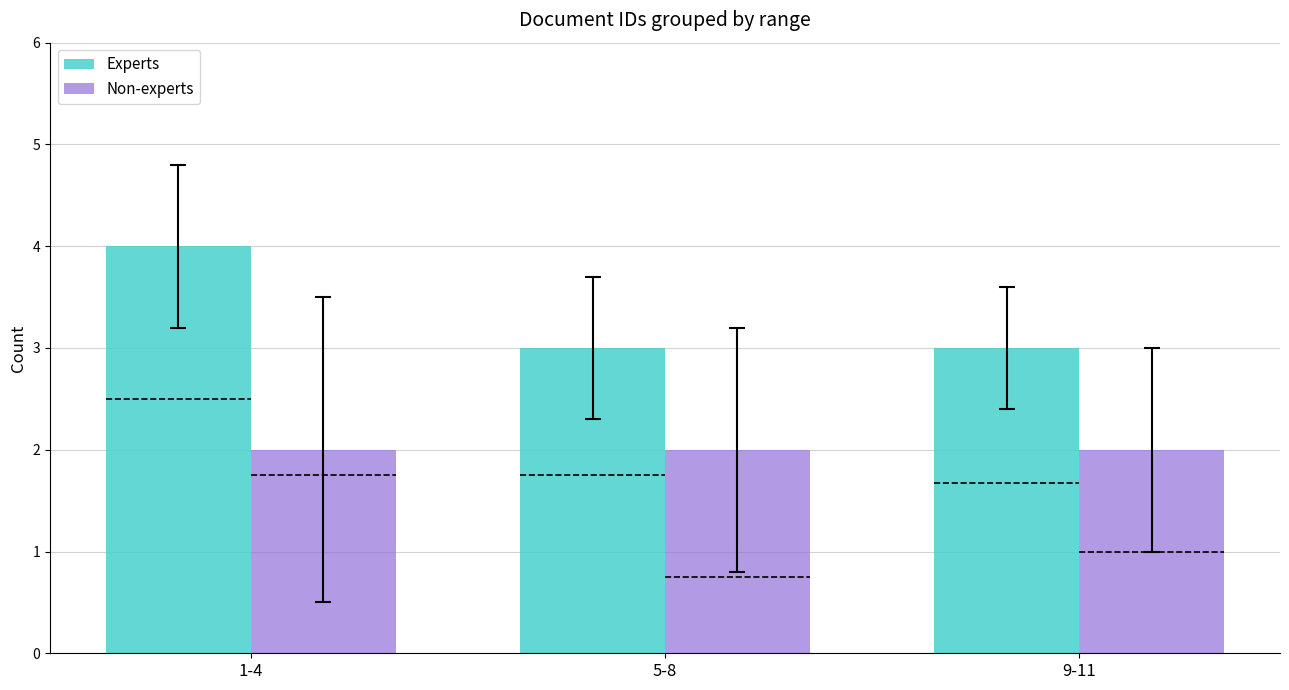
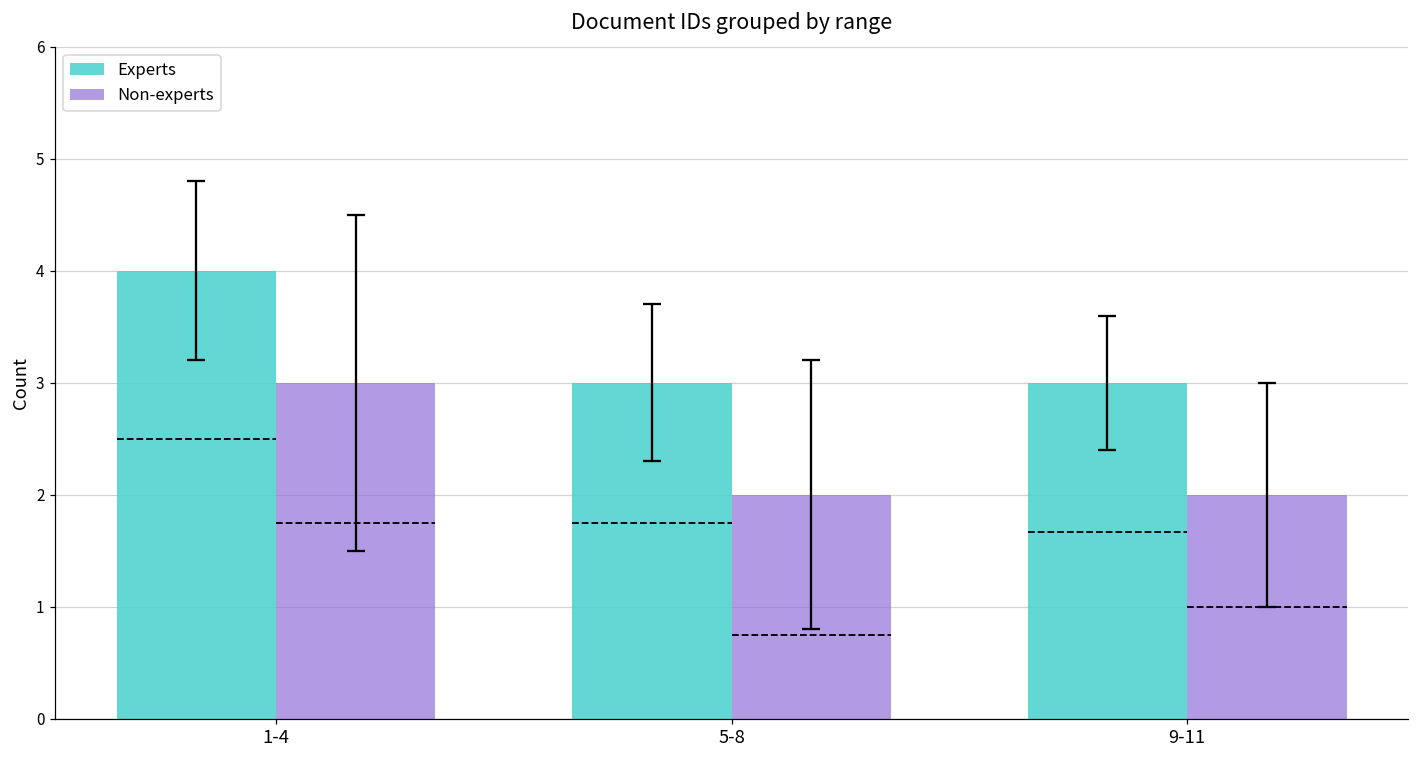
Non-experts, 1-4: 2 -> 3
